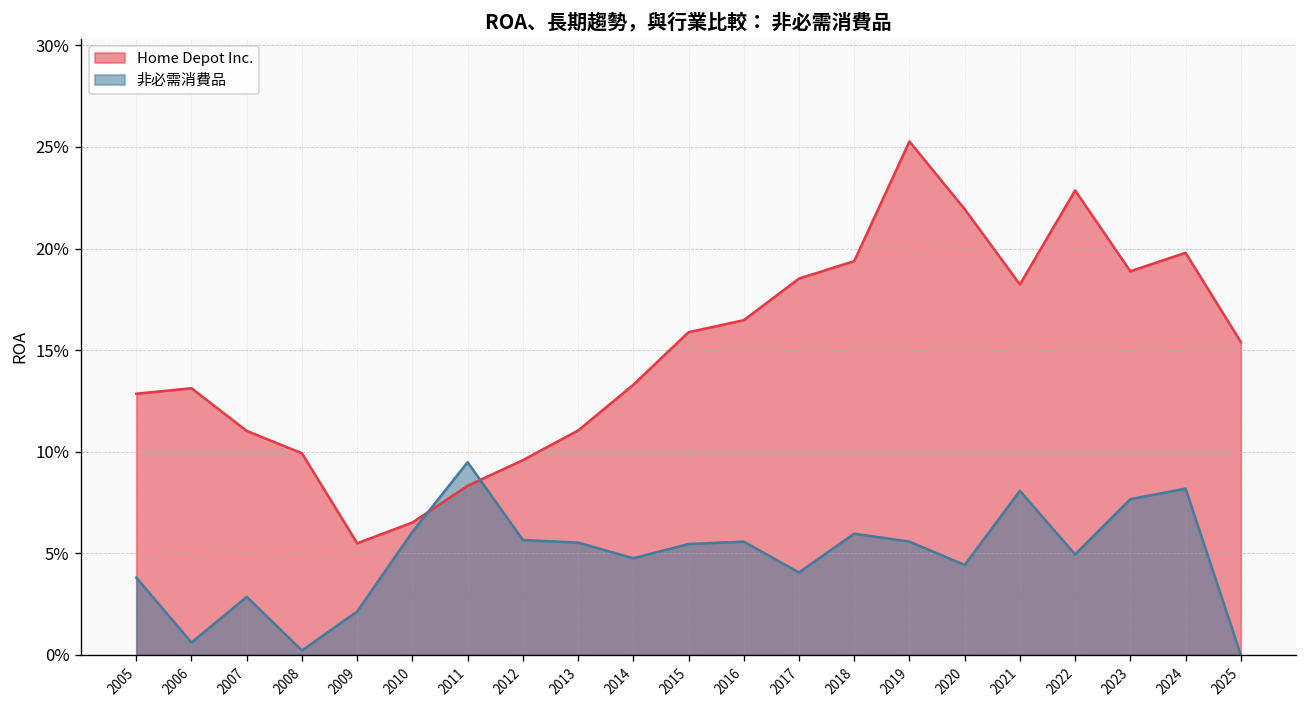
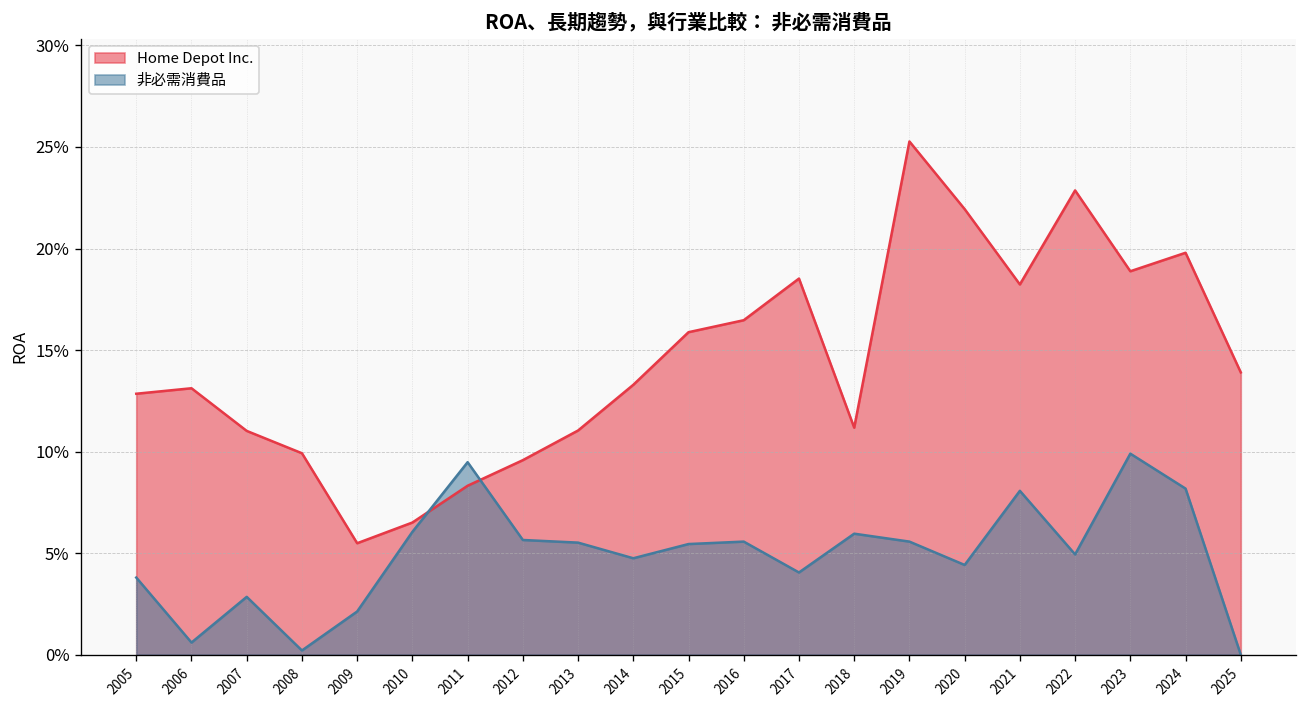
Home Depot Inc., 2018: 19.4% -> 11.2%
非必需消費品, 2023: 7.7% -> 9.9%
Home Depot Inc., 2025: 15.4% -> 13.9%
